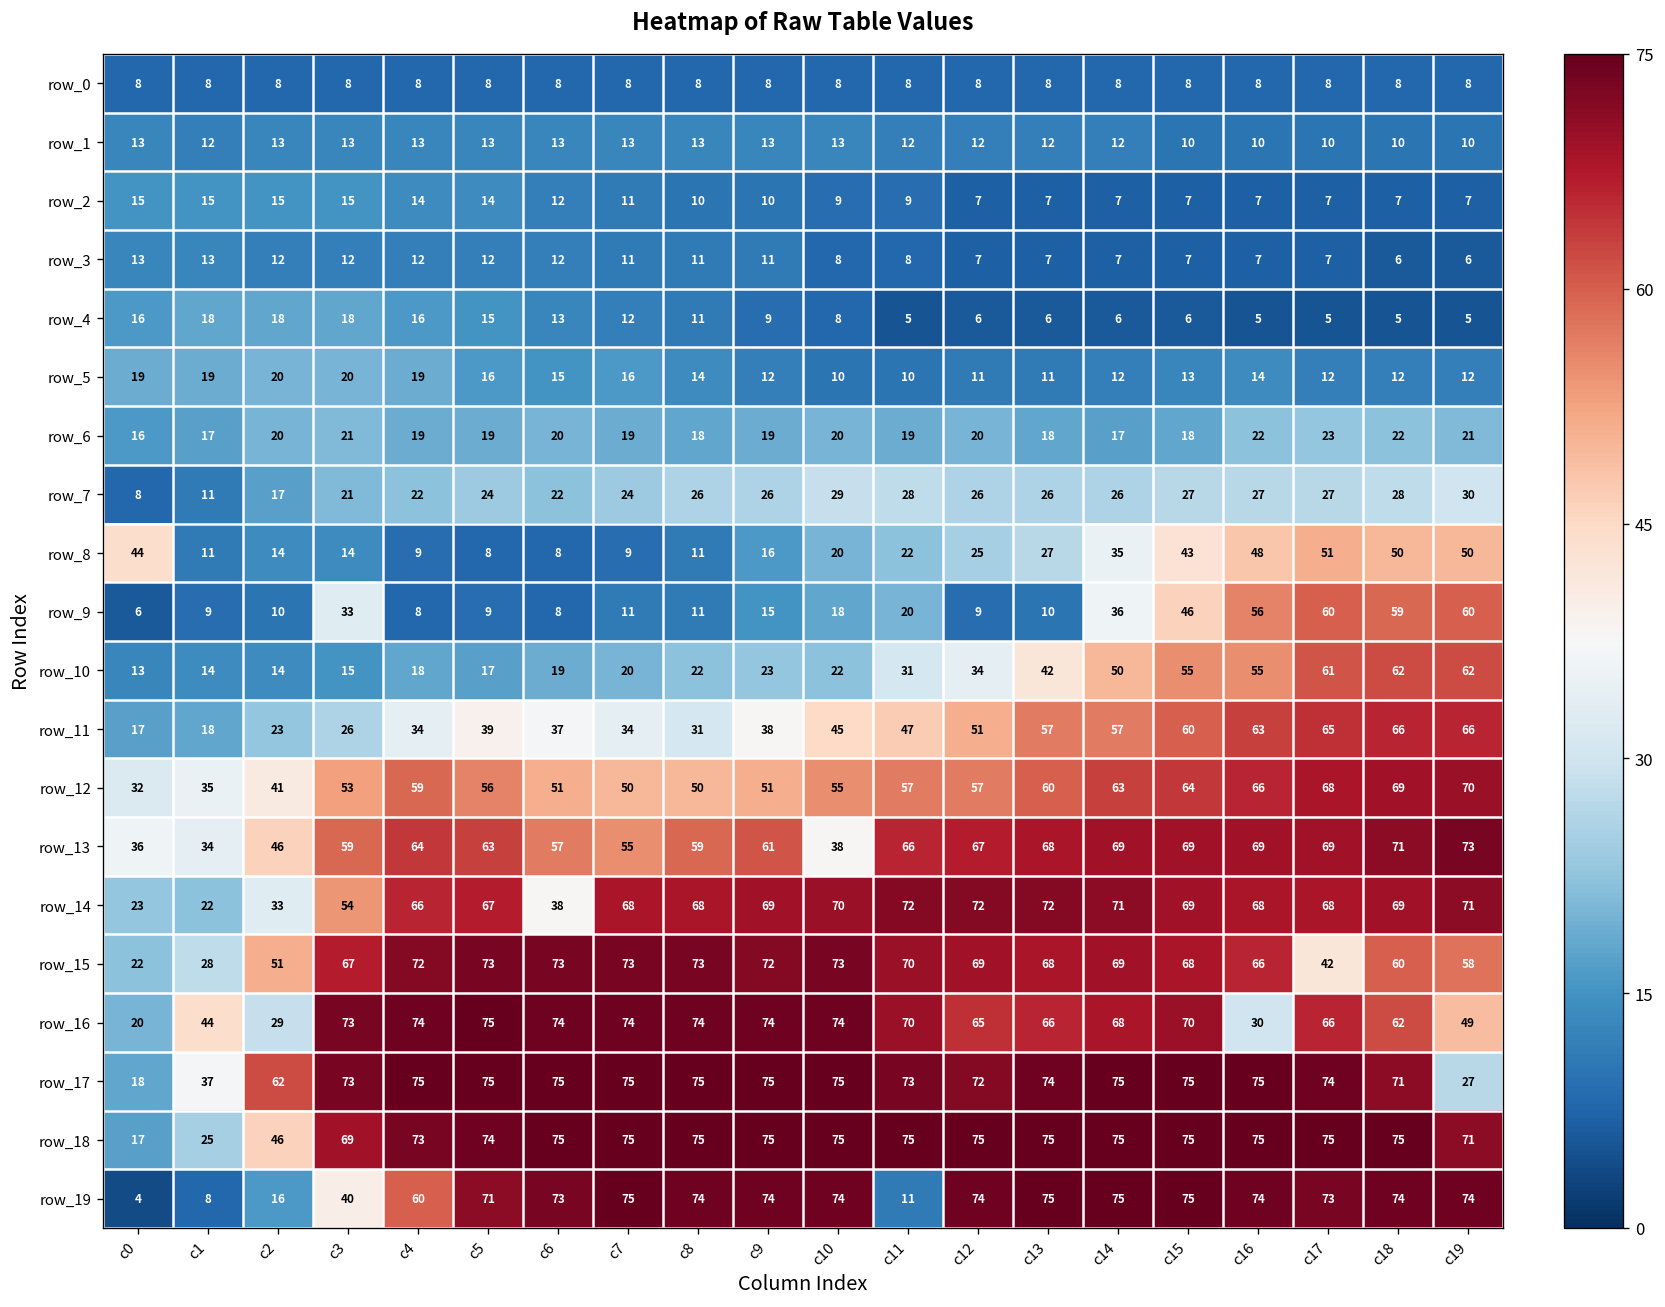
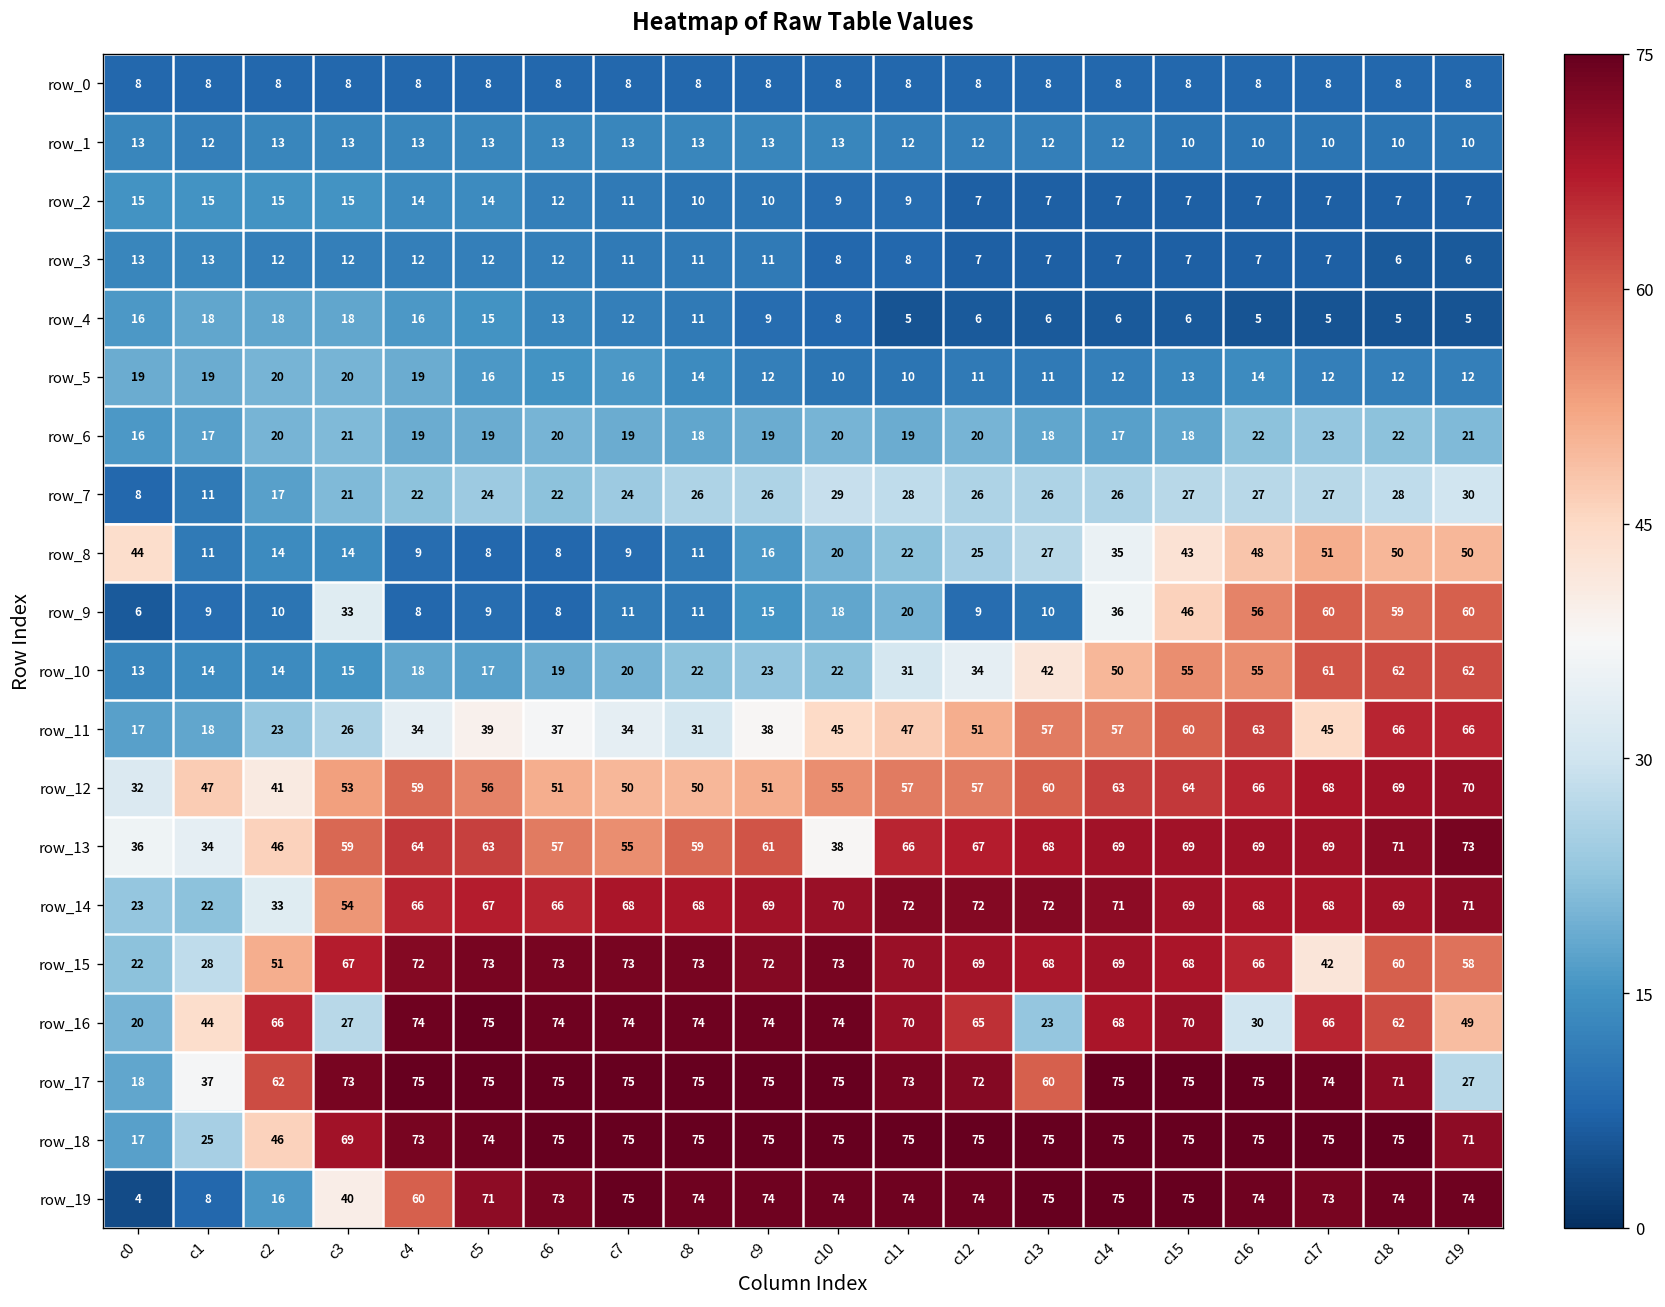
row_11, c17: 65 -> 45
row_12, c1: 35 -> 47
row_14, c6: 38 -> 66
row_16, c2: 29 -> 66
row_16, c3: 73 -> 27
row_16, c13: 66 -> 23
row_17, c13: 74 -> 60
row_19, c11: 11 -> 74
